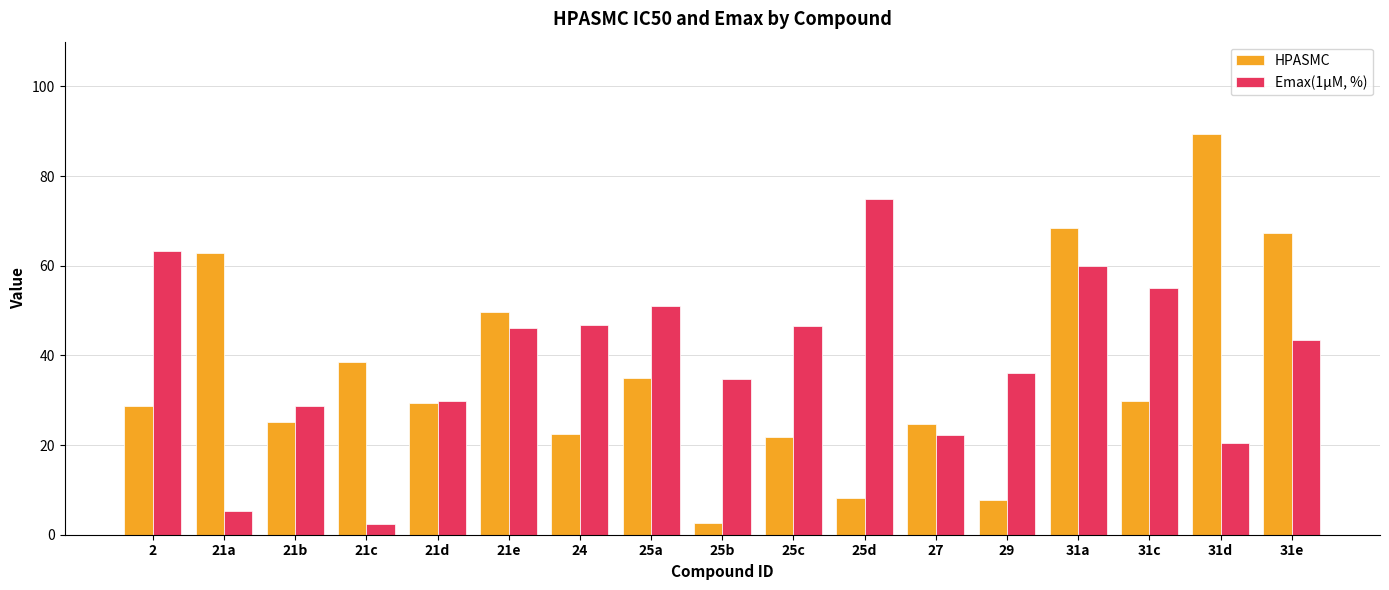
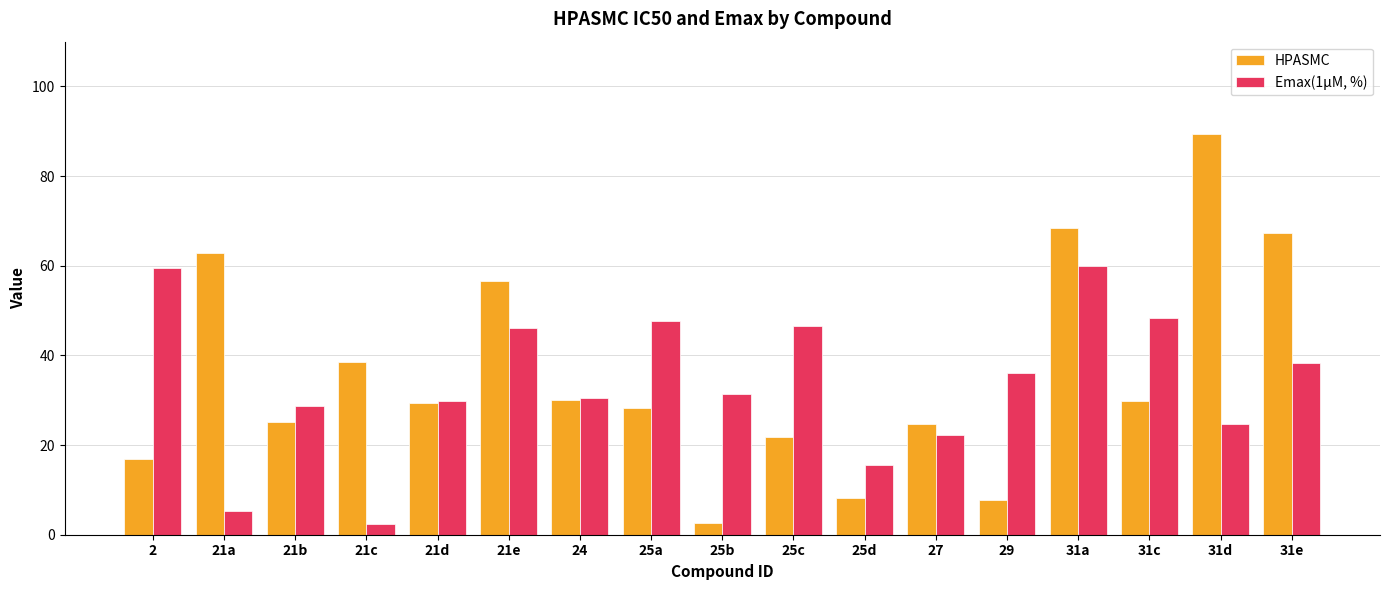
HPASMC, 2: 29 -> 17
Emax(1μM, %), 2: 63 -> 60
HPASMC, 21e: 50 -> 57
HPASMC, 24: 22 -> 30
Emax(1μM, %), 24: 47 -> 31
HPASMC, 25a: 35 -> 28
Emax(1μM, %), 25a: 51 -> 48
Emax(1μM, %), 25b: 35 -> 31
Emax(1μM, %), 25d: 75 -> 16
Emax(1μM, %), 31c: 55 -> 48
Emax(1μM, %), 31d: 20 -> 25
Emax(1μM, %), 31e: 43 -> 38
